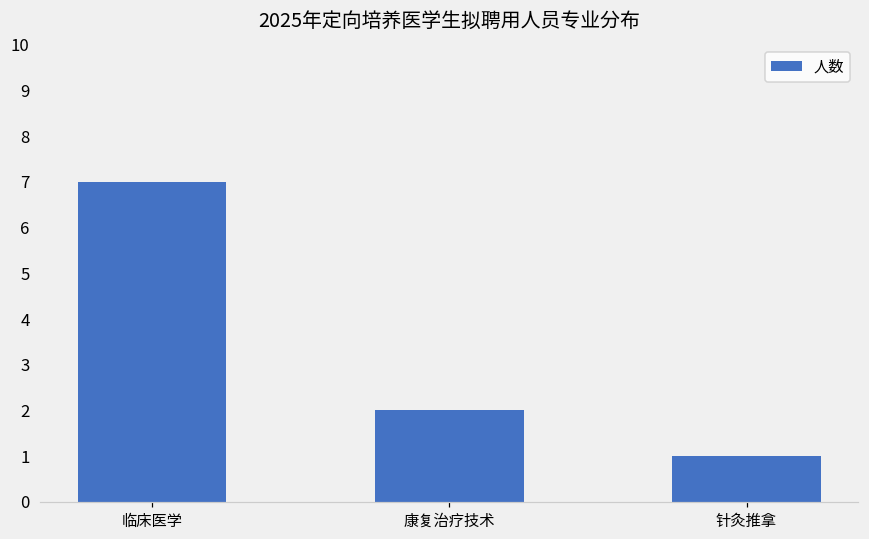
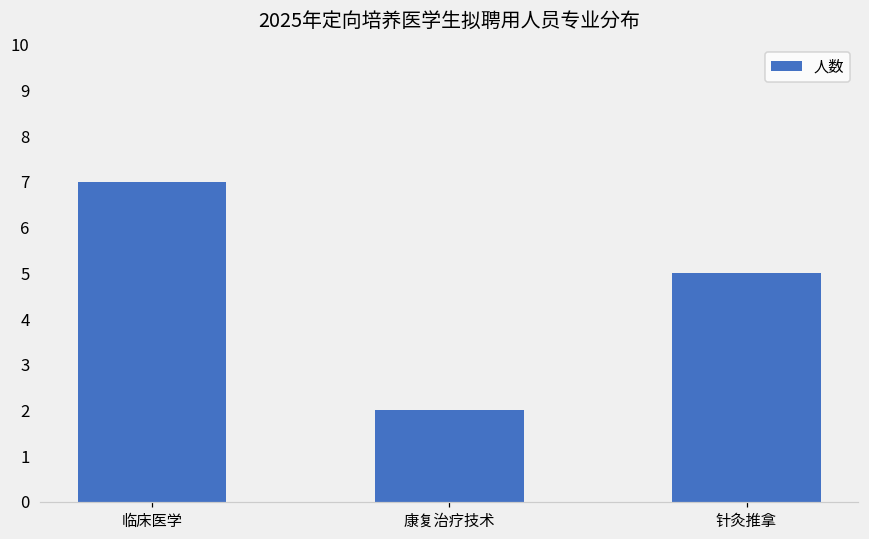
针灸推拿: 1 -> 5
